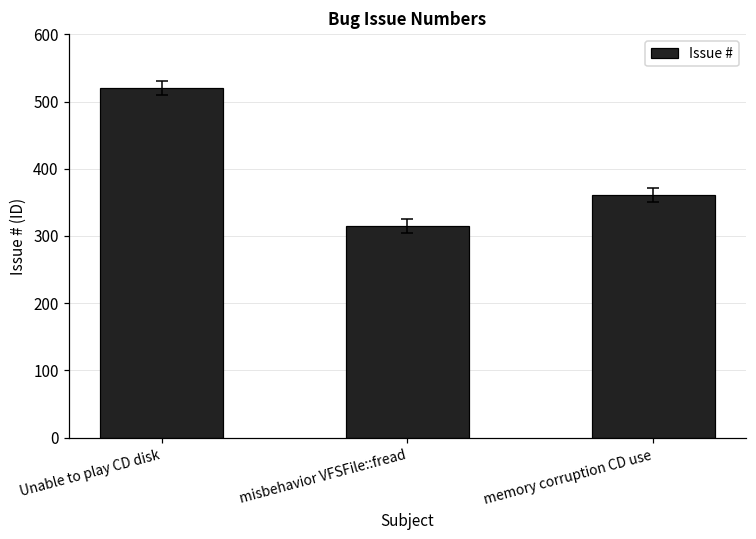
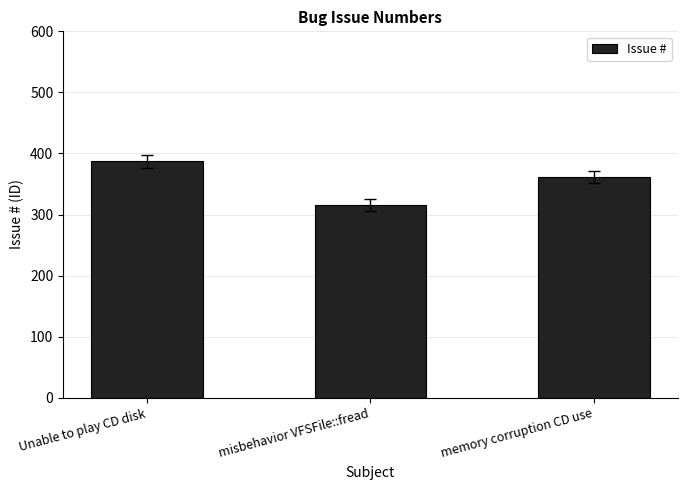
Issue #, Unable to play CD disk: 520 -> 390
